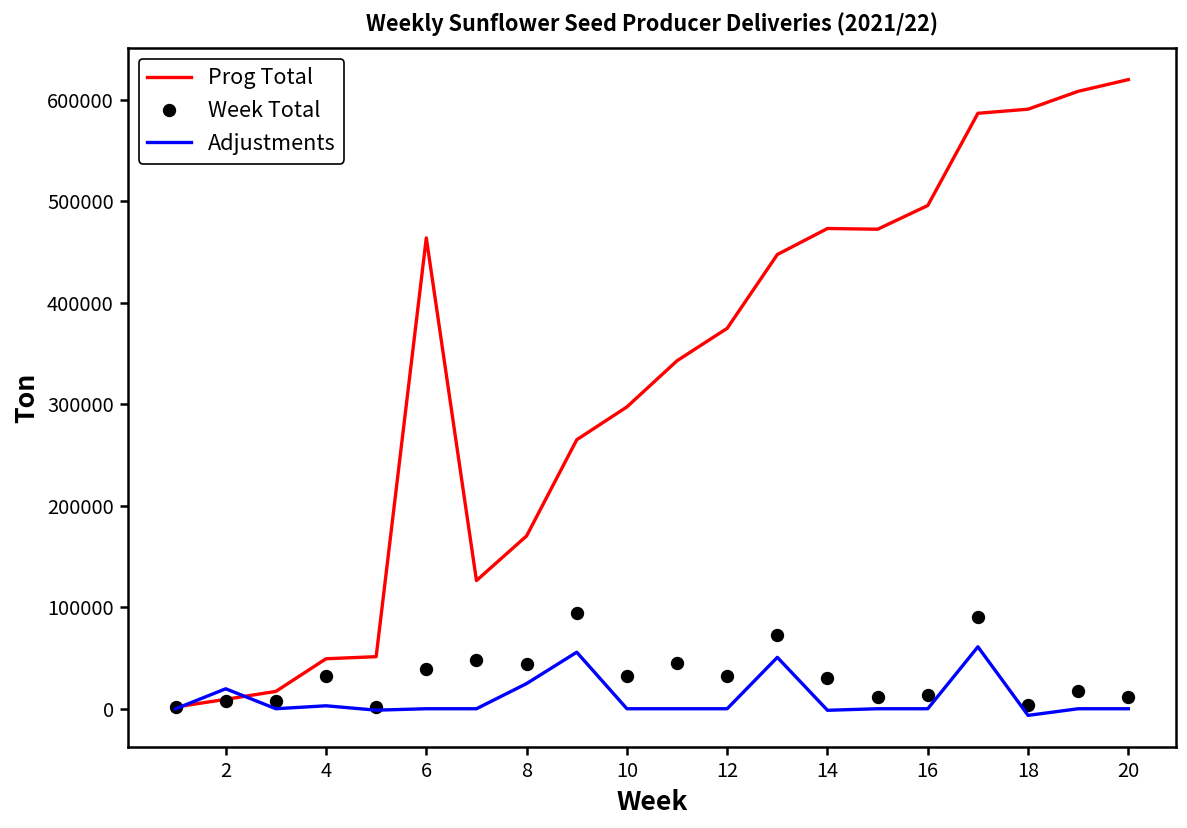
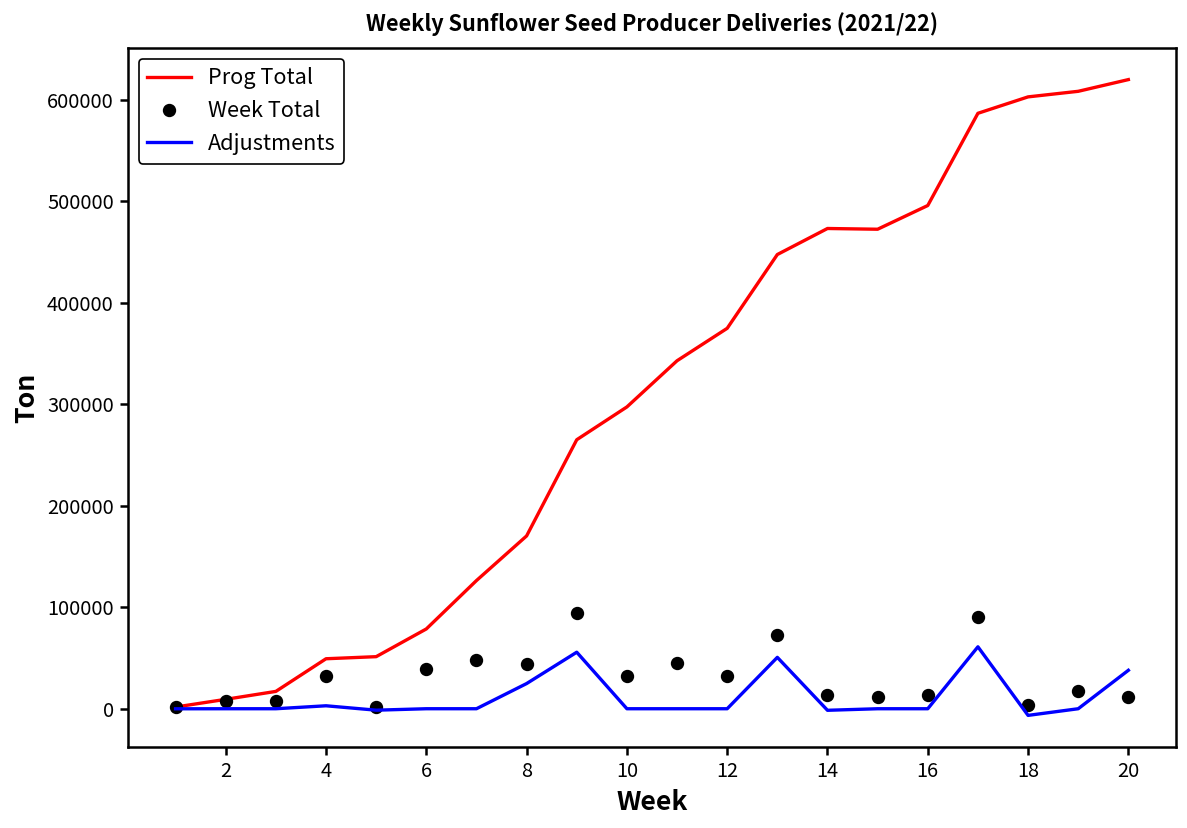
Adjustments, 2: 20000 -> 0
Prog Total, 6: 460000 -> 80000
Week Total, 14: 30000 -> 10000
Prog Total, 18: 590000 -> 600000
Adjustments, 20: 0 -> 40000
